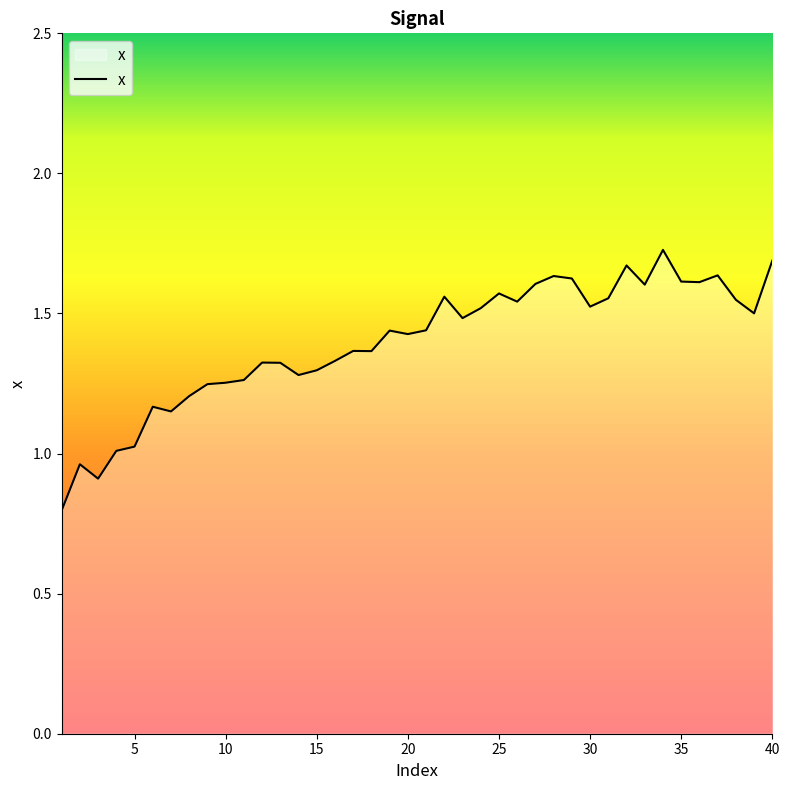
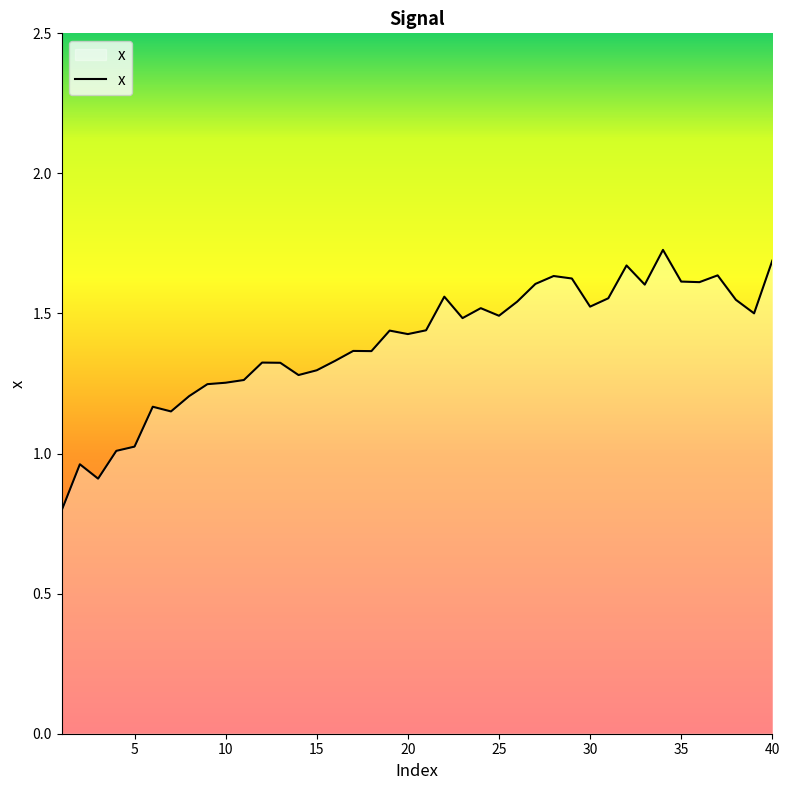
25: 1.57 -> 1.49
